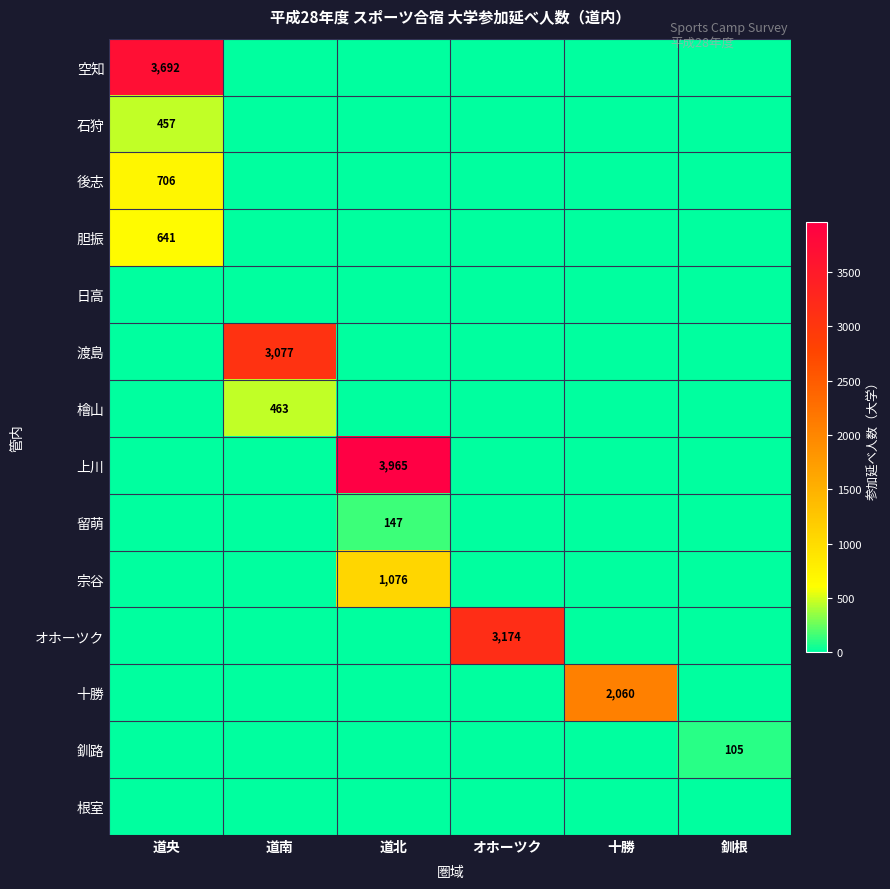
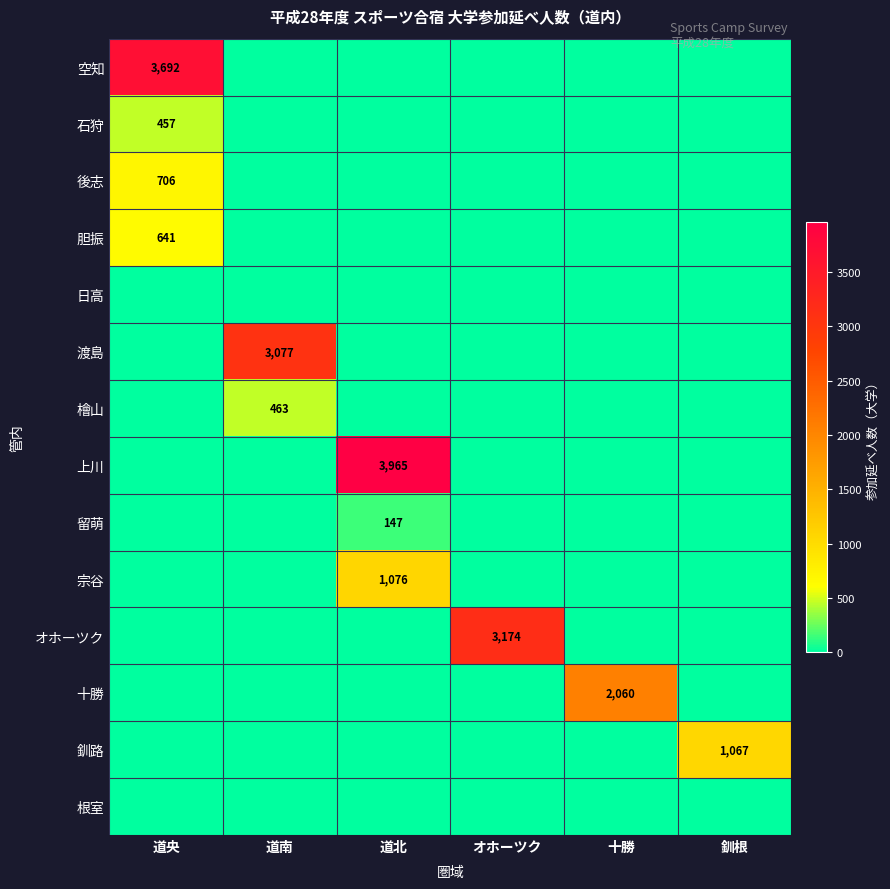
釧路, 釧根: 105 -> 1,067
